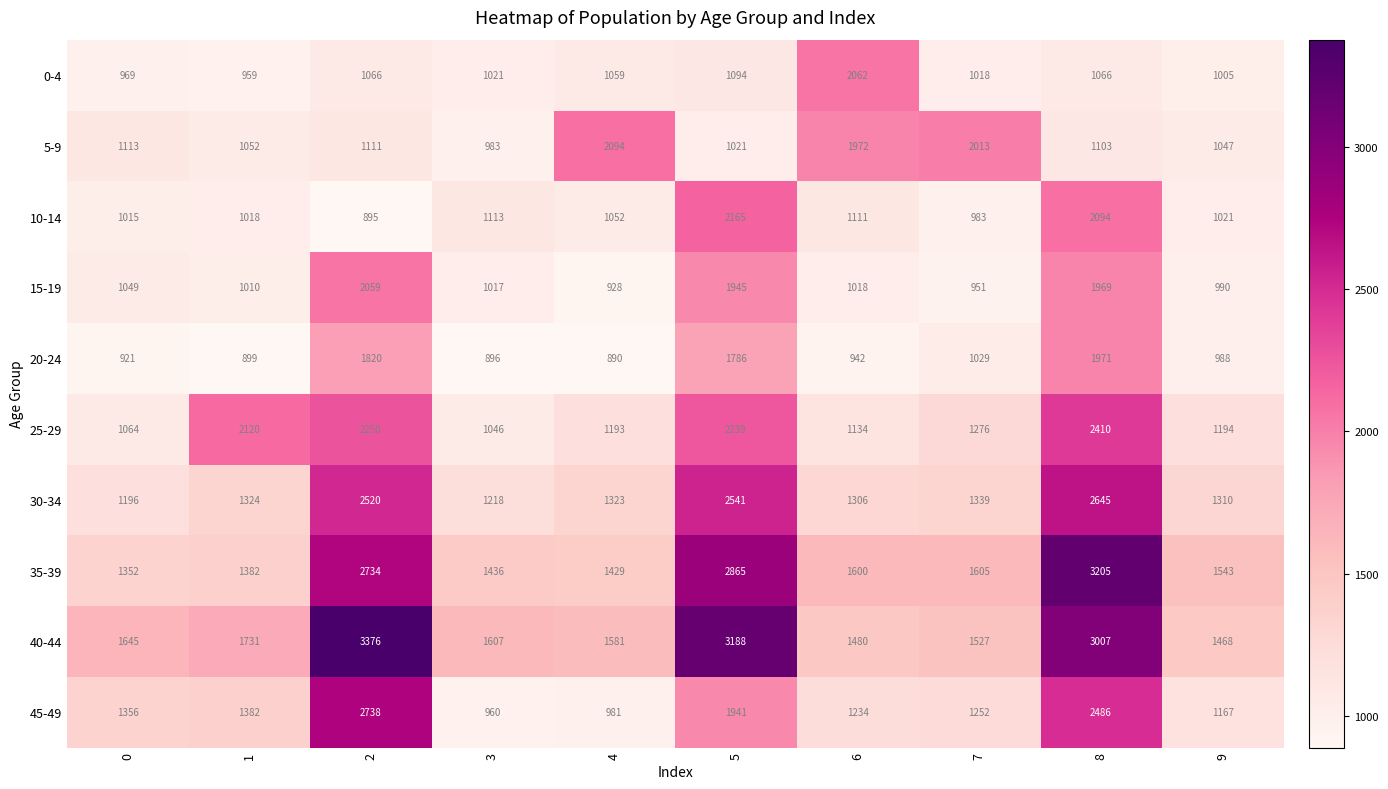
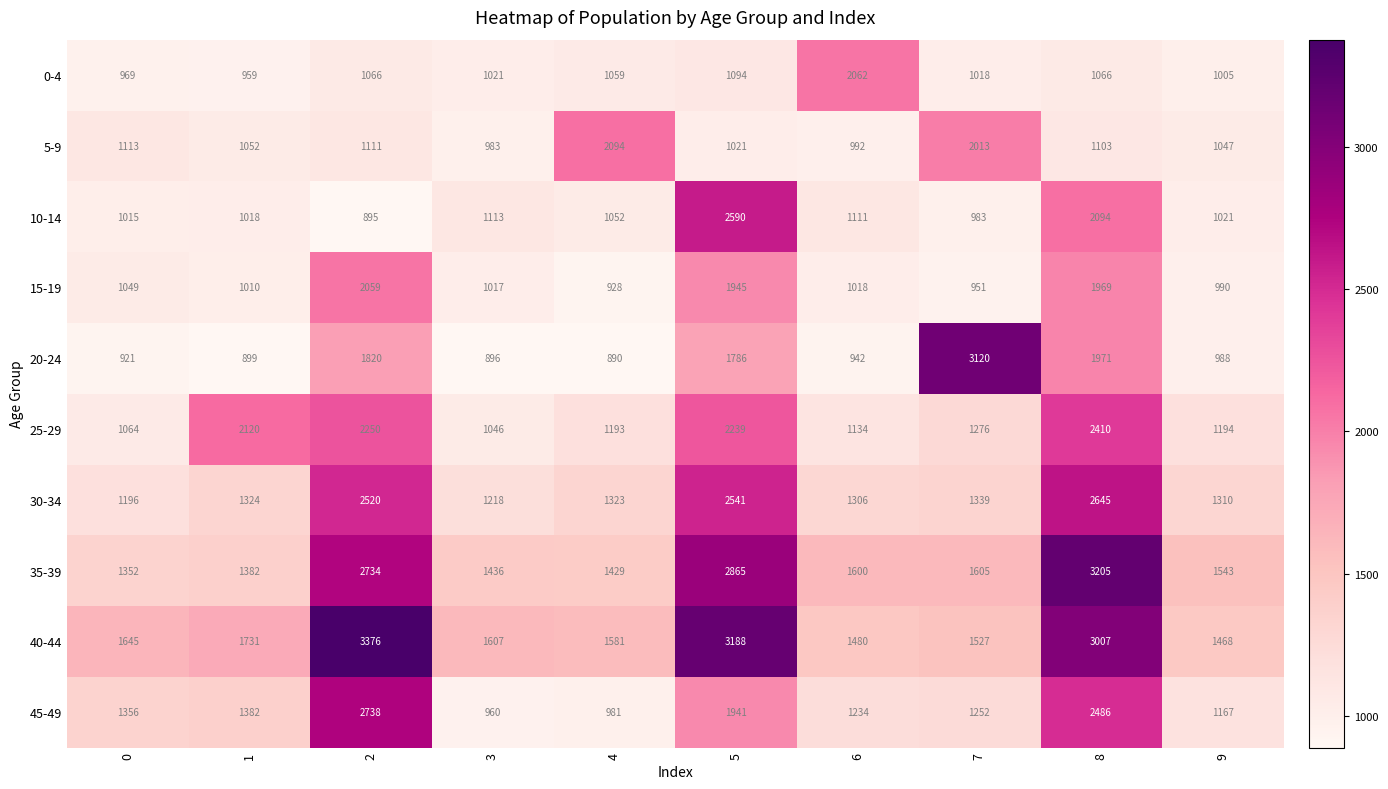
5-9, 6: 1972 -> 992
10-14, 5: 2165 -> 2590
20-24, 7: 1029 -> 3120
